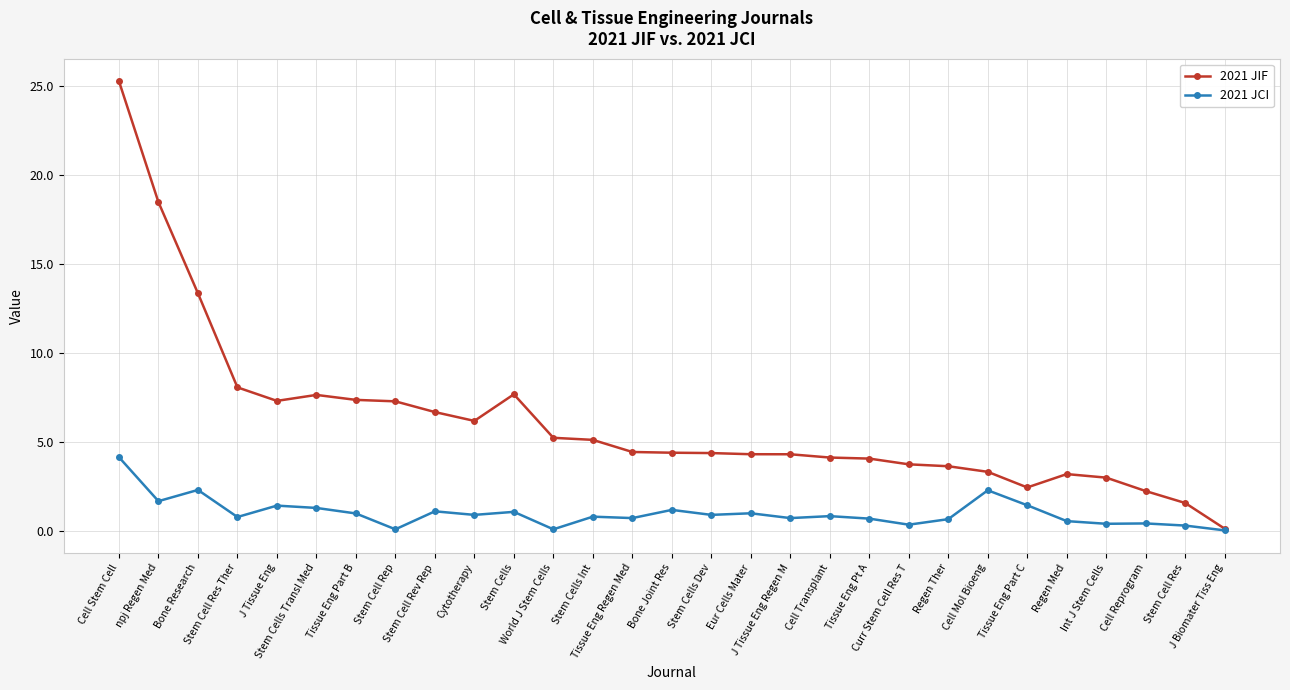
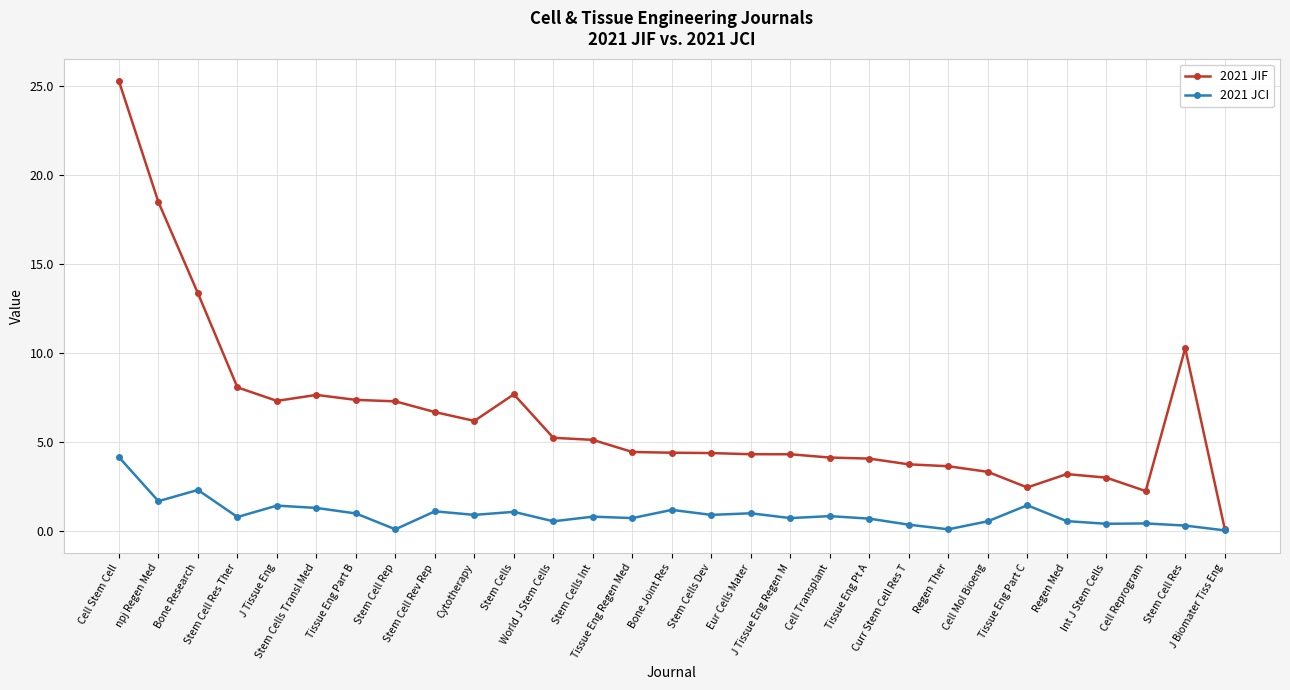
2021 JCI, World J Stem Cells: 0.1 -> 0.6
2021 JCI, Regen Ther: 0.7 -> 0.1
2021 JCI, Cell Mol Bioeng: 2.3 -> 0.6
2021 JIF, Stem Cell Res: 1.6 -> 10.3
